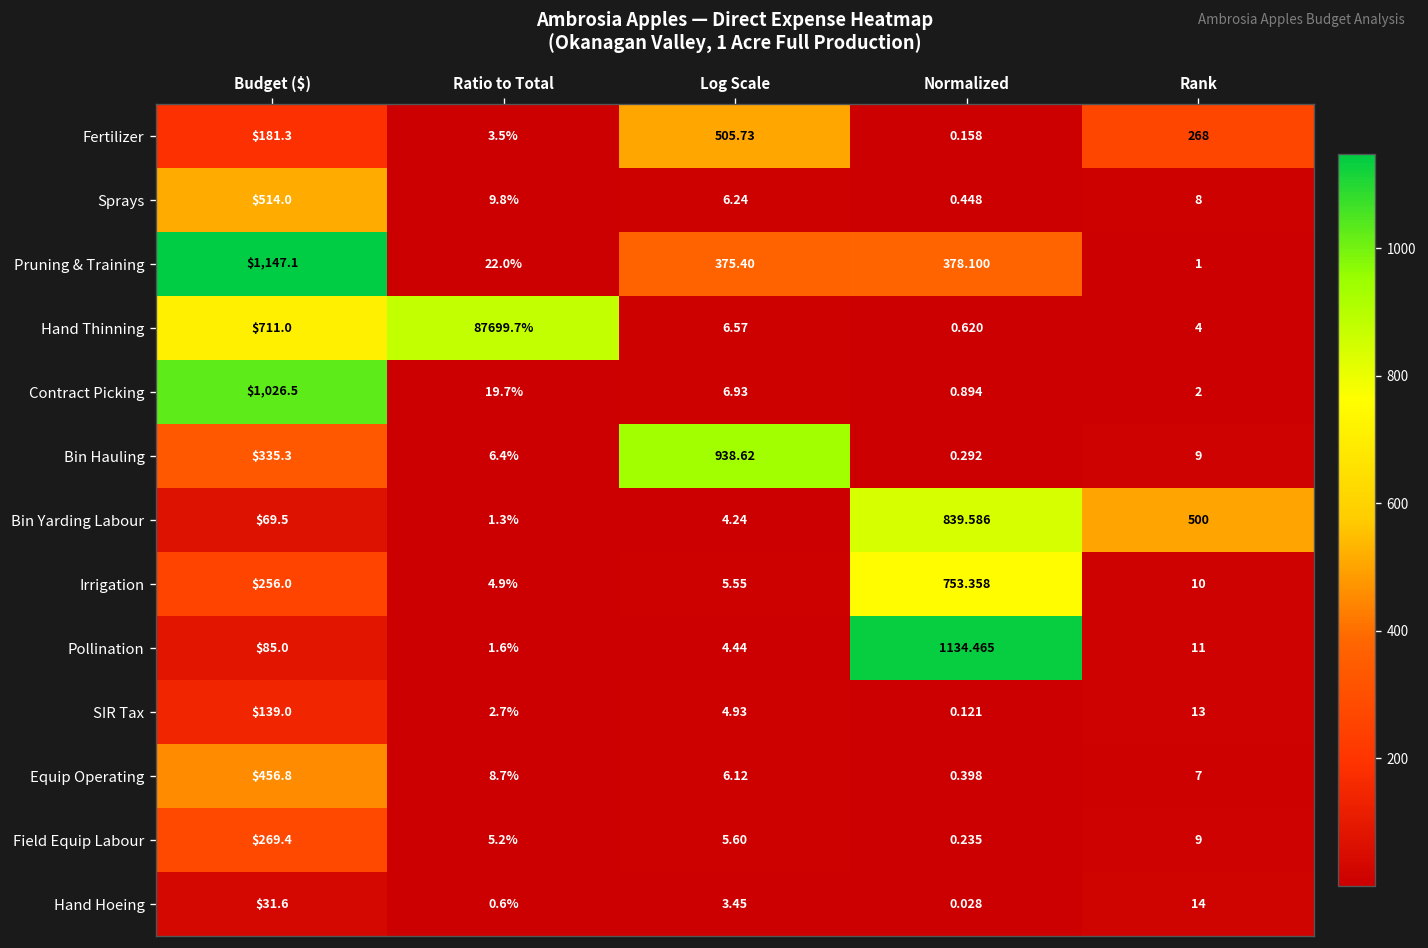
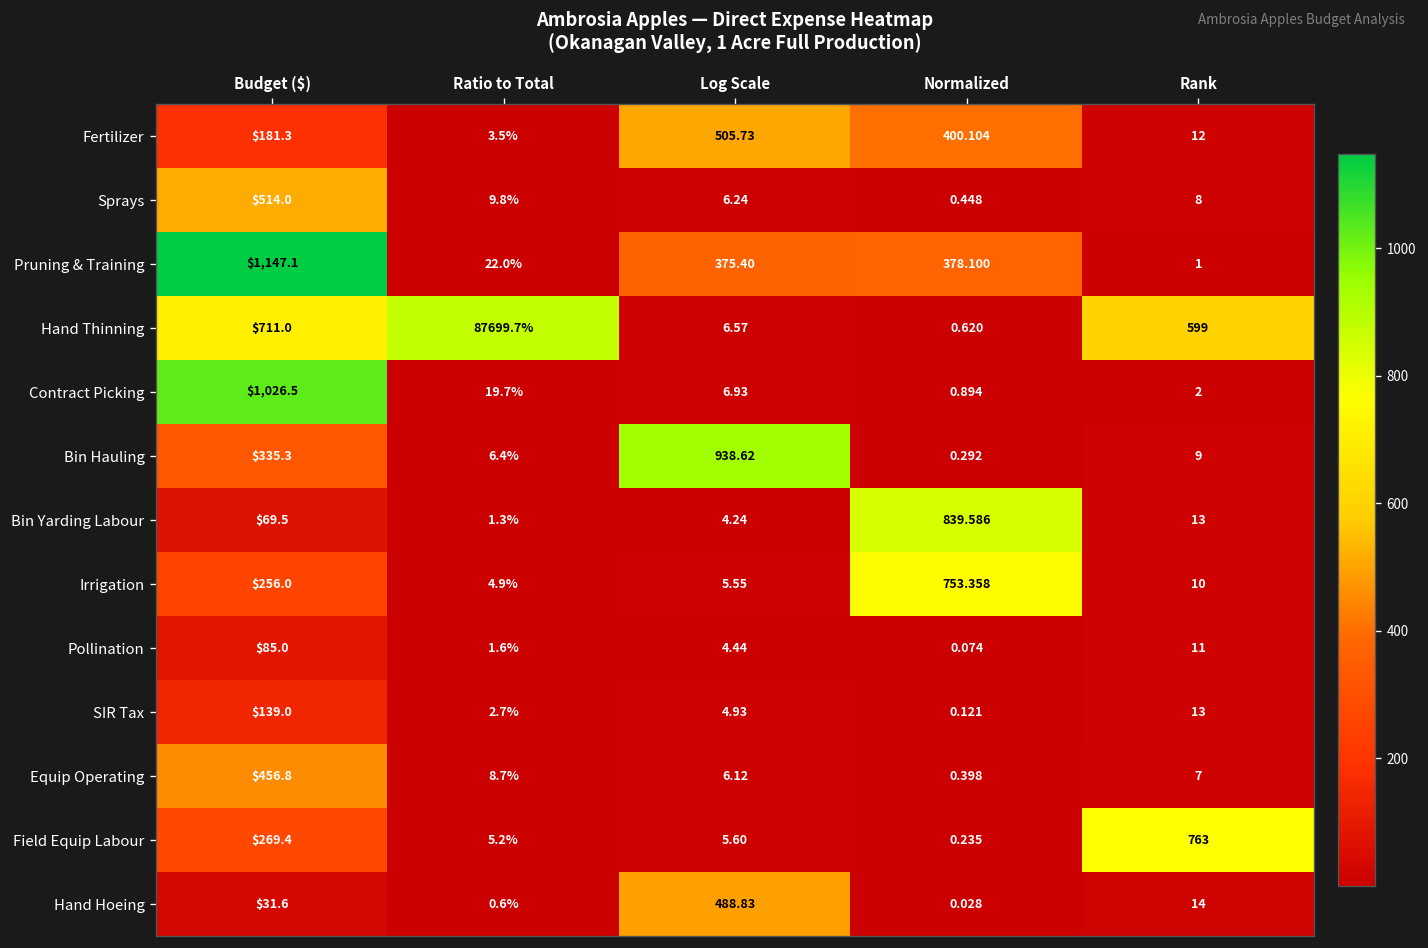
Fertilizer, Normalized: 0.158 -> 400.104
Fertilizer, Rank: 268 -> 12
Hand Thinning, Rank: 4 -> 599
Bin Yarding Labour, Rank: 500 -> 13
Pollination, Normalized: 1134.465 -> 0.074
Field Equip Labour, Rank: 9 -> 763
Hand Hoeing, Log Scale: 3.45 -> 488.83
